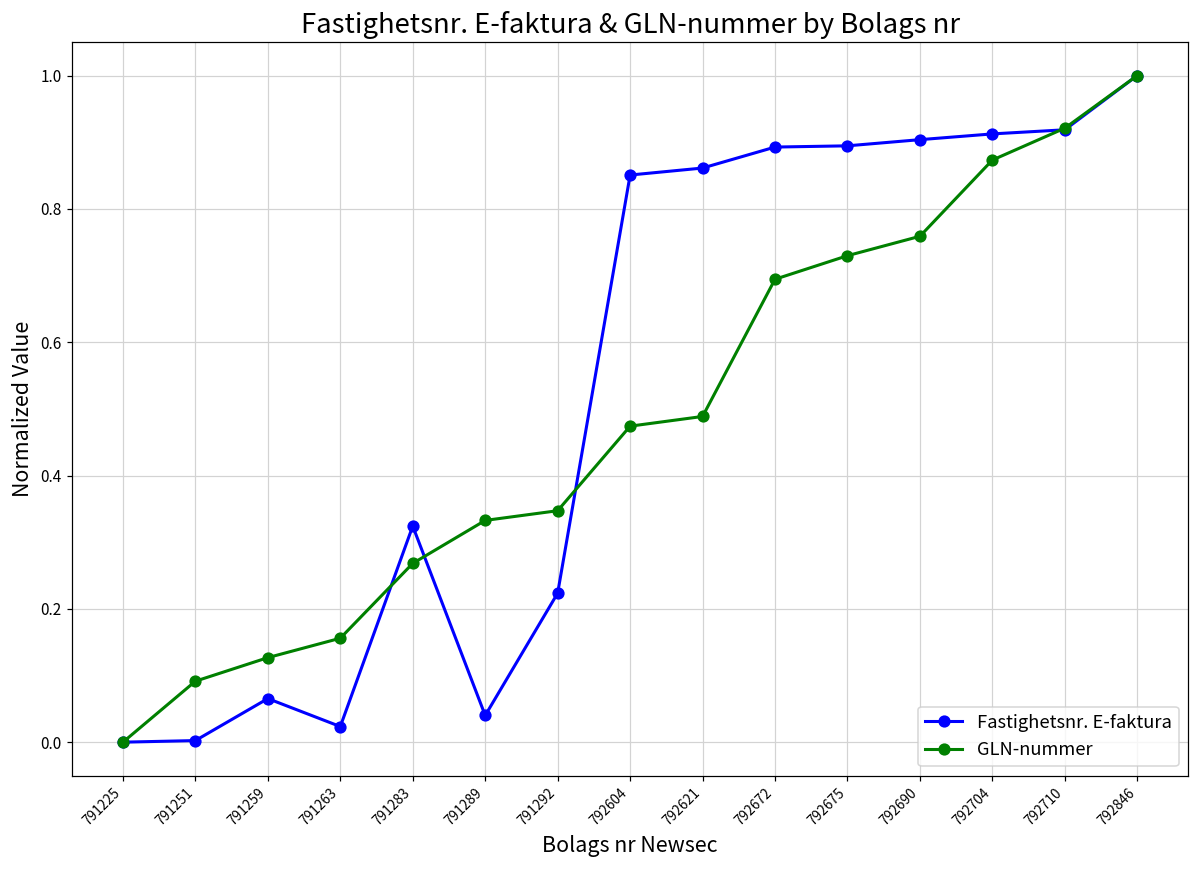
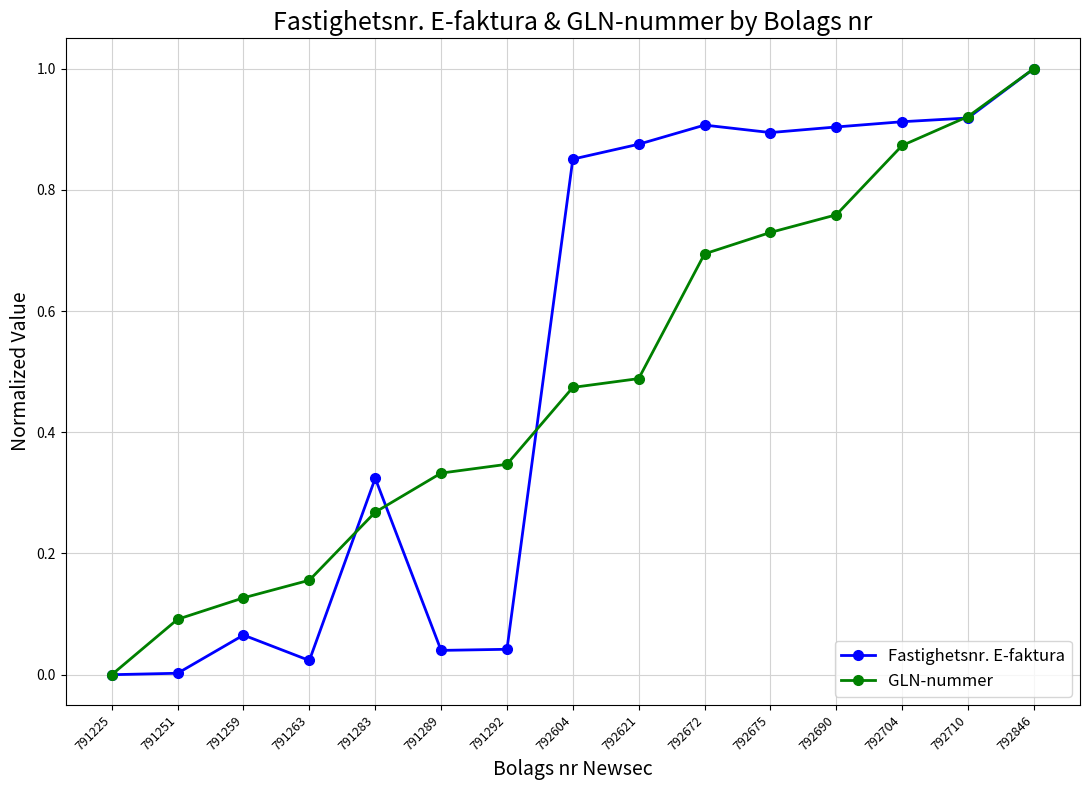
Fastighetsnr. E-faktura, 791292: 0.22 -> 0.04
Fastighetsnr. E-faktura, 792621: 0.86 -> 0.88
Fastighetsnr. E-faktura, 792672: 0.89 -> 0.91
